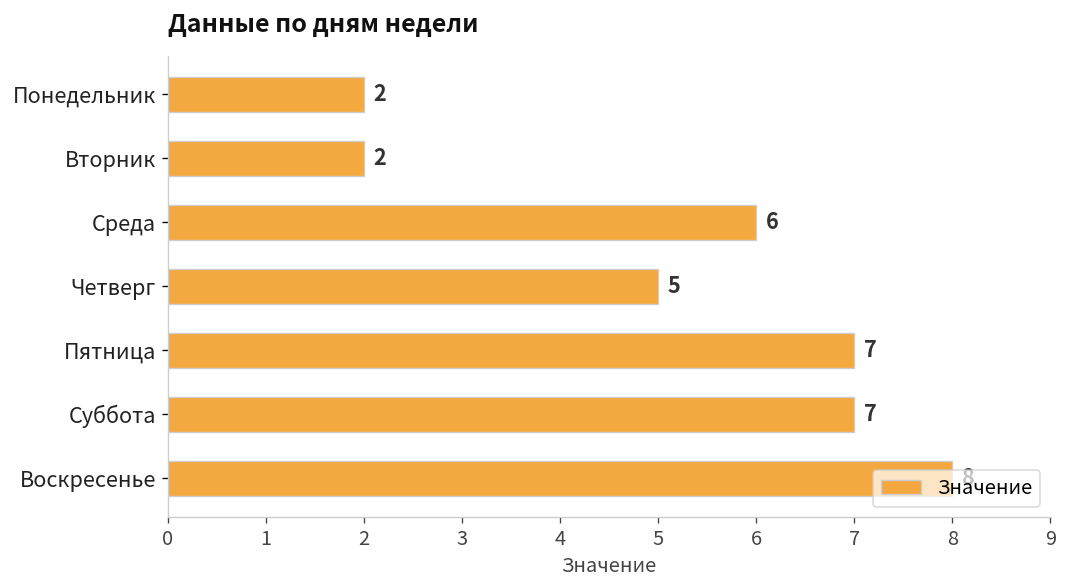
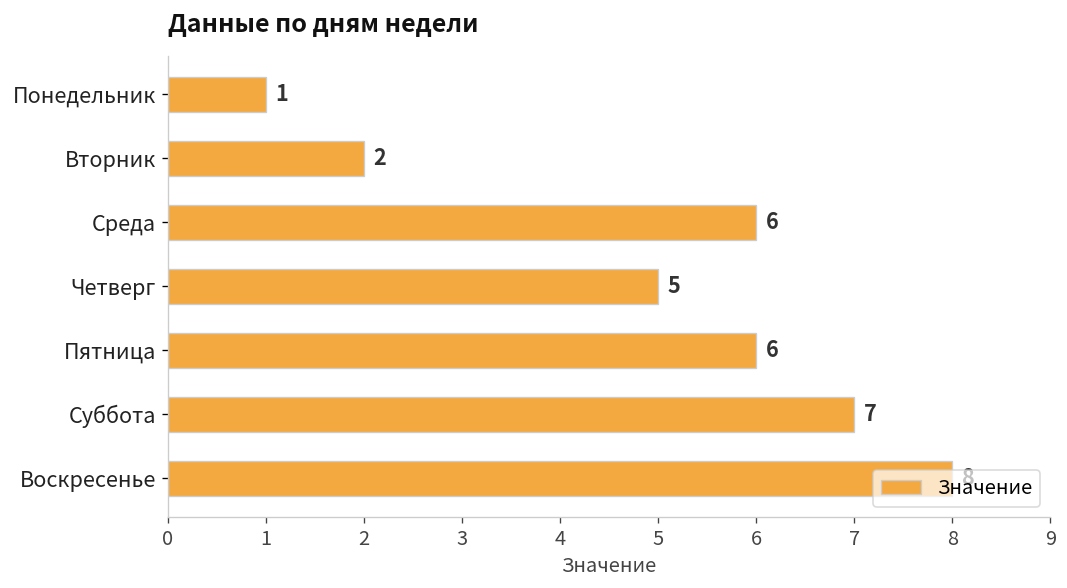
Понедельник: 2 -> 1
Пятница: 7 -> 6
